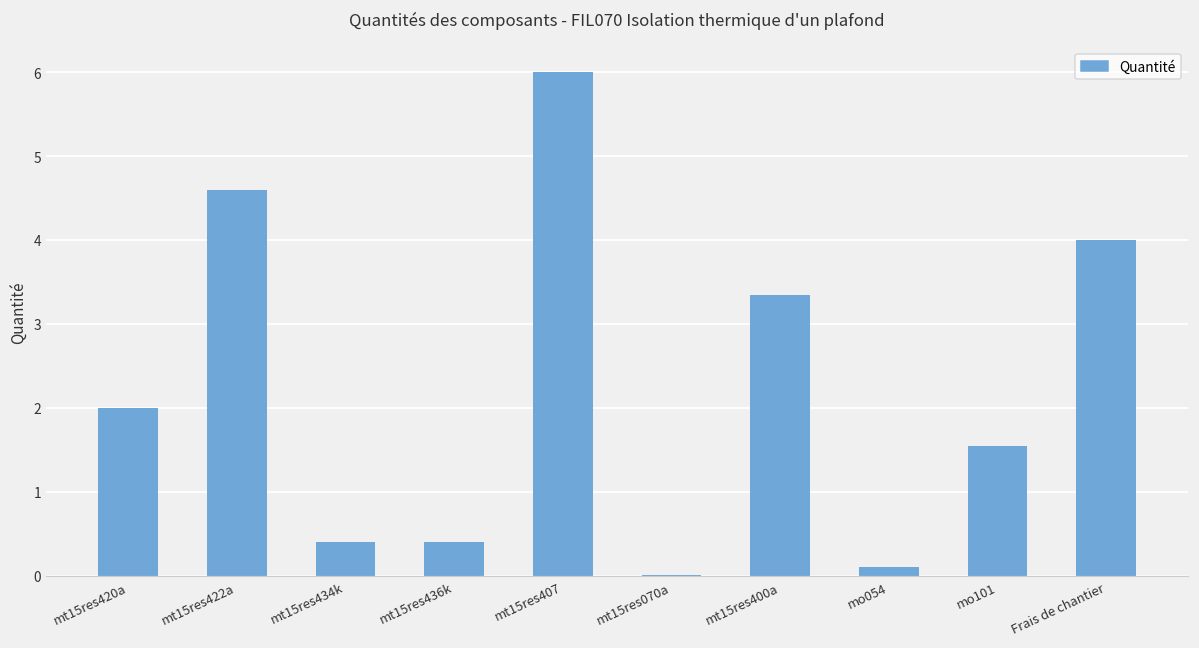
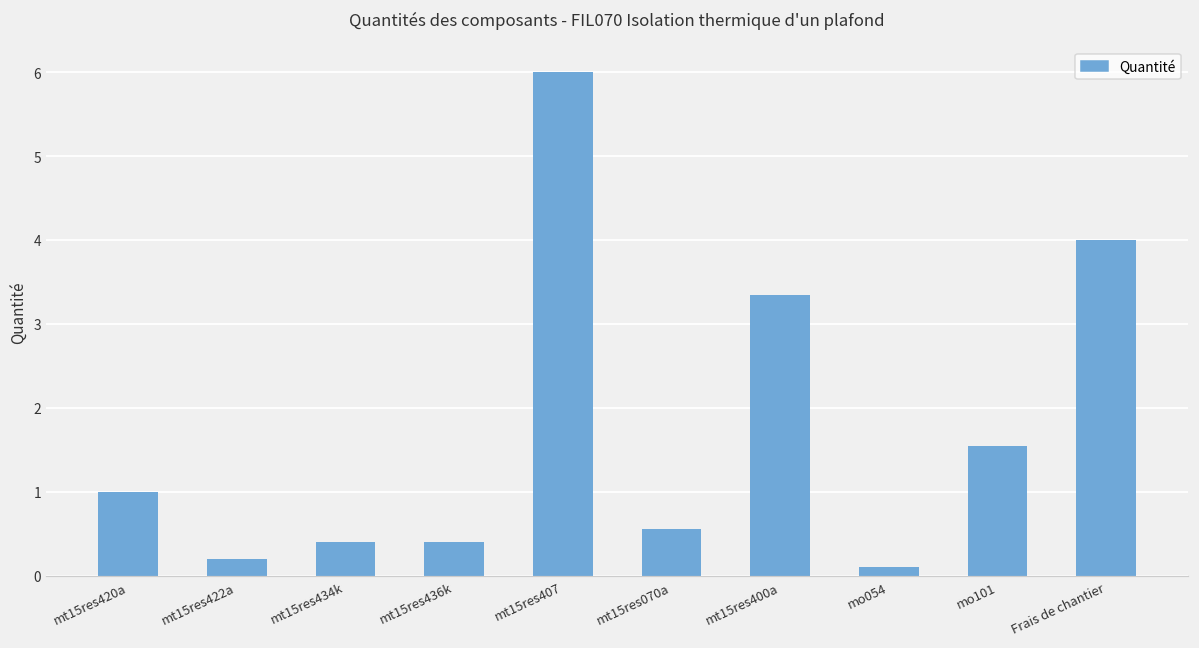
mt15res420a: 2 -> 1
mt15res422a: 4.6 -> 0.2
mt15res070a: 0.0 -> 0.6
